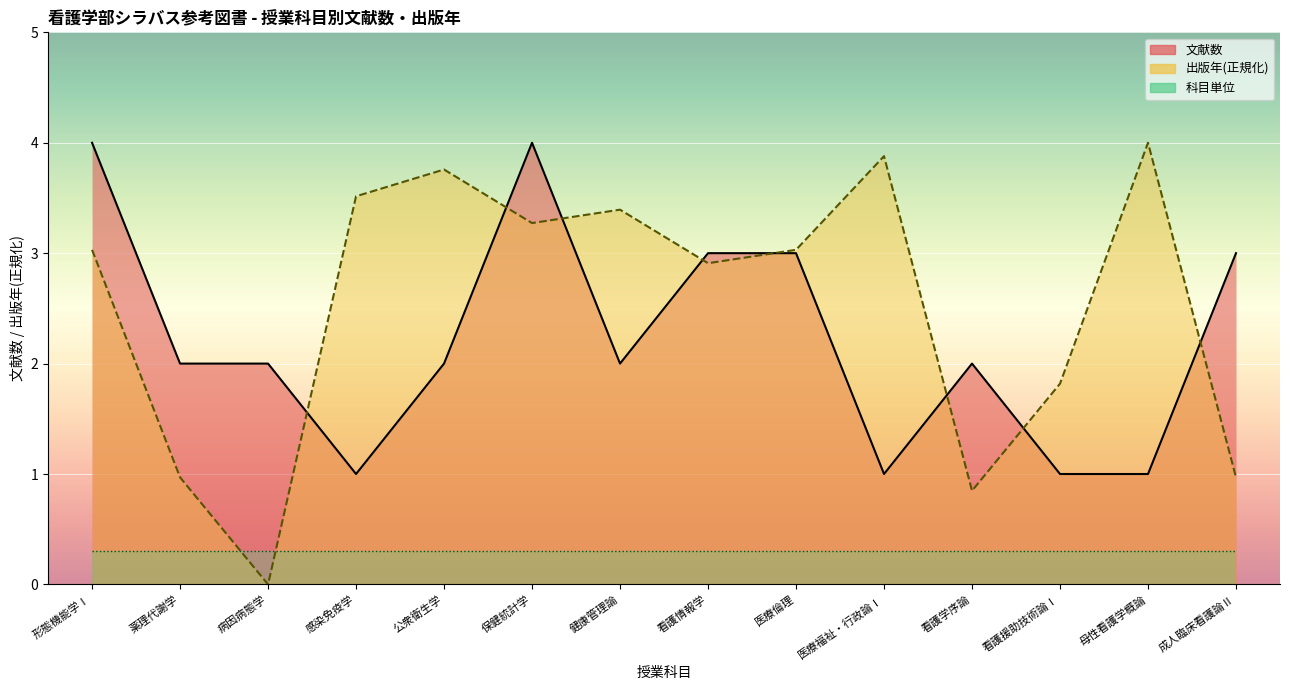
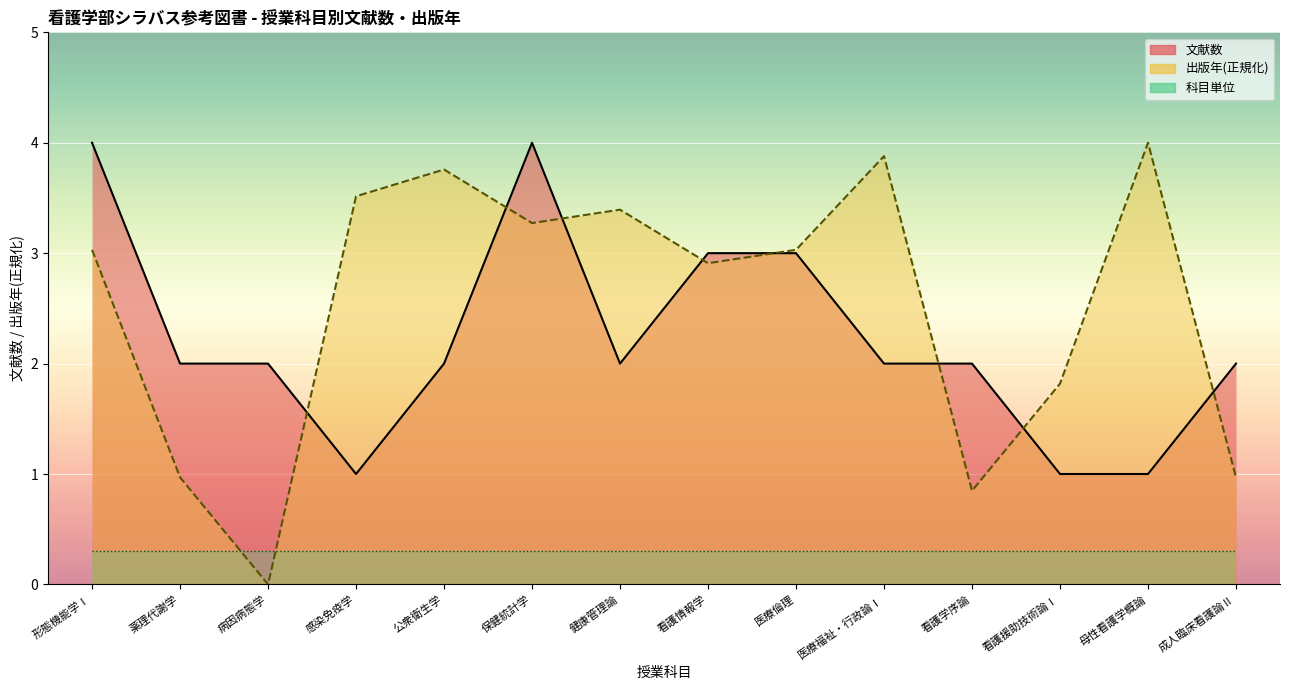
文献数, 医療福祉・行政論Ⅰ: 1 -> 2
文献数, 成人臨床看護論Ⅱ: 3 -> 2
